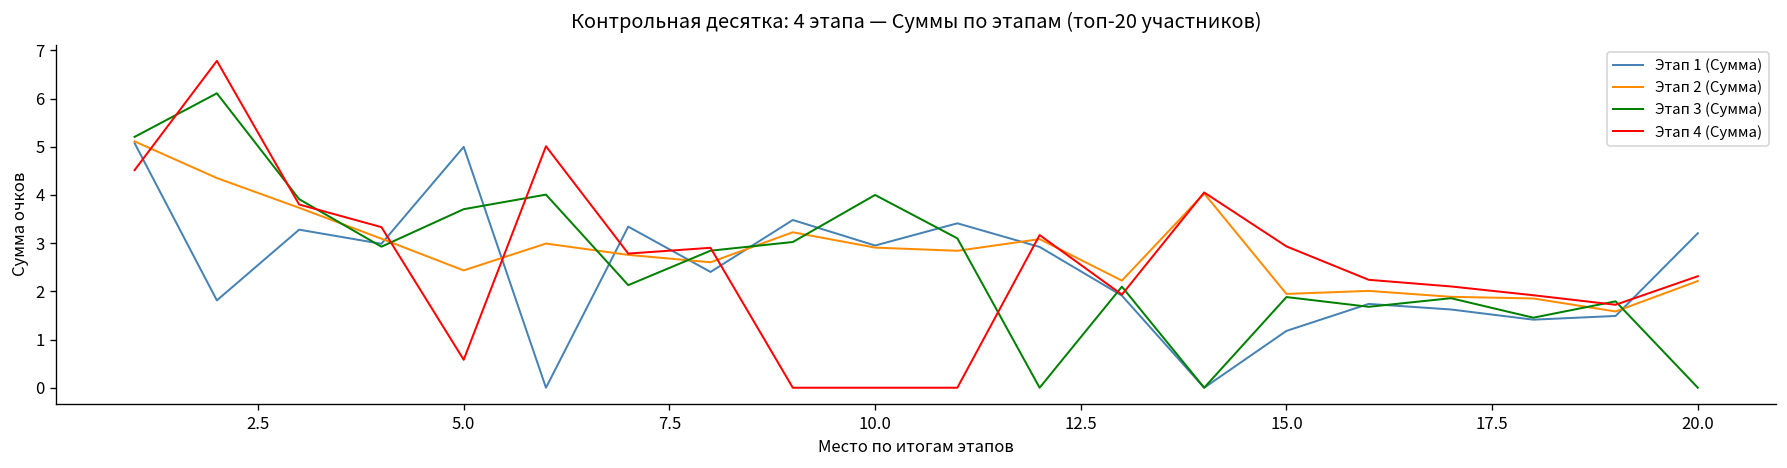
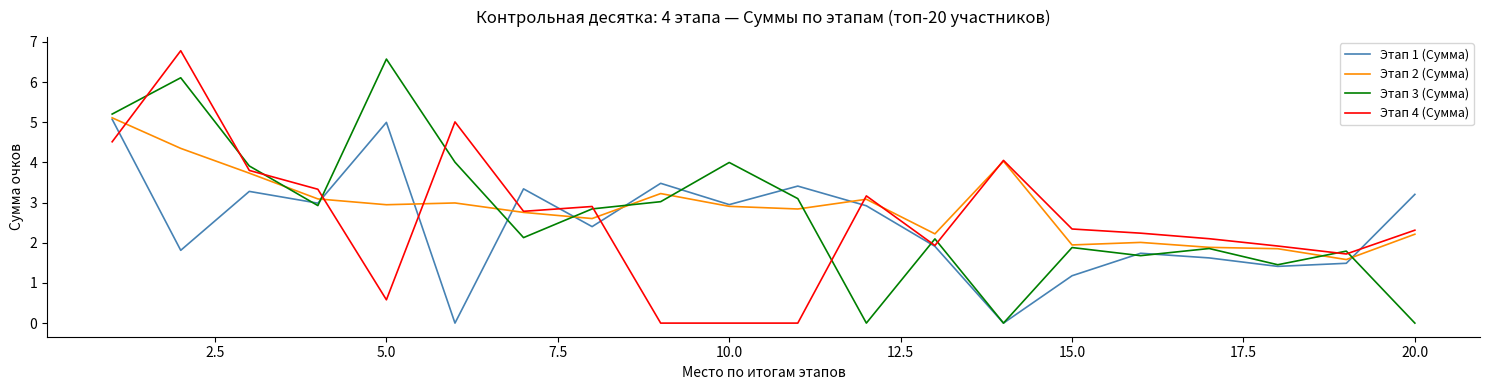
Этап 2 (Сумма), 5.0: 2.4 -> 2.9
Этап 3 (Сумма), 5.0: 3.7 -> 6.6
Этап 4 (Сумма), 15.0: 2.9 -> 2.3
